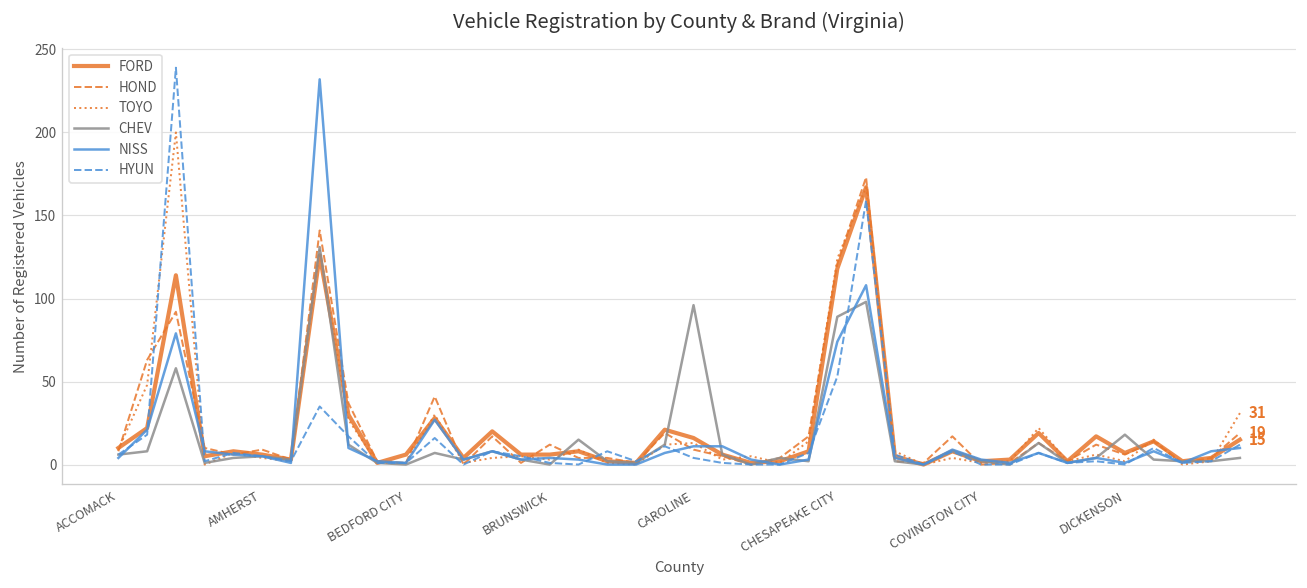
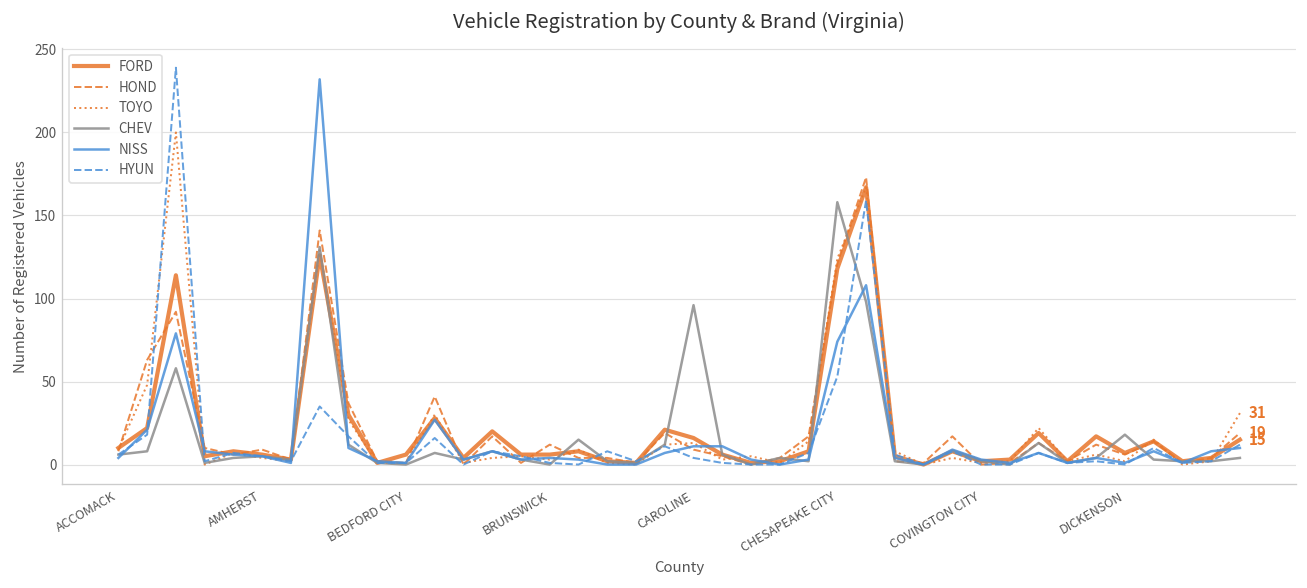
CHEV, CHESAPEAKE CITY: 89 -> 158
